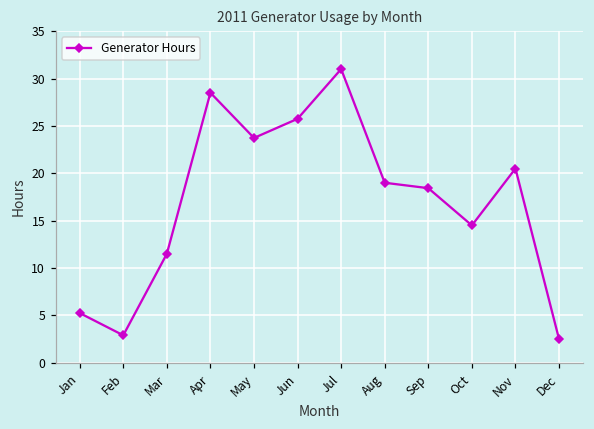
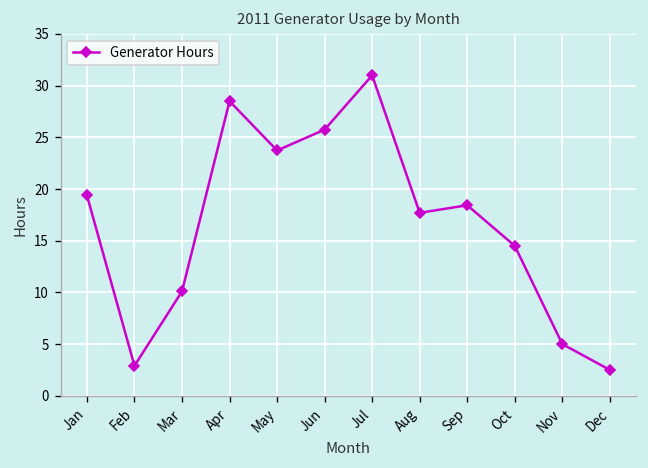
Jan: 5 -> 19
Mar: 12 -> 10
Aug: 19 -> 18
Nov: 21 -> 5
